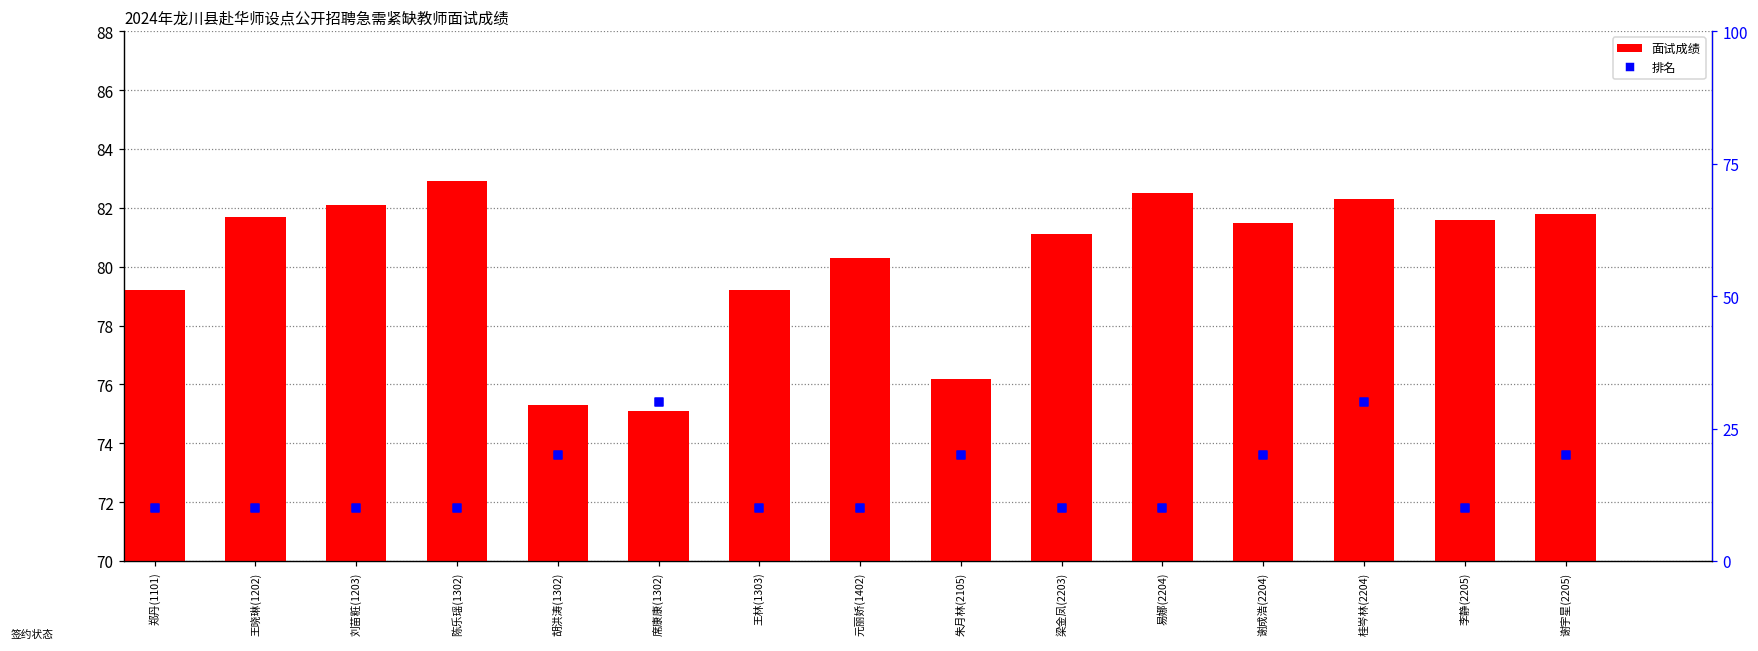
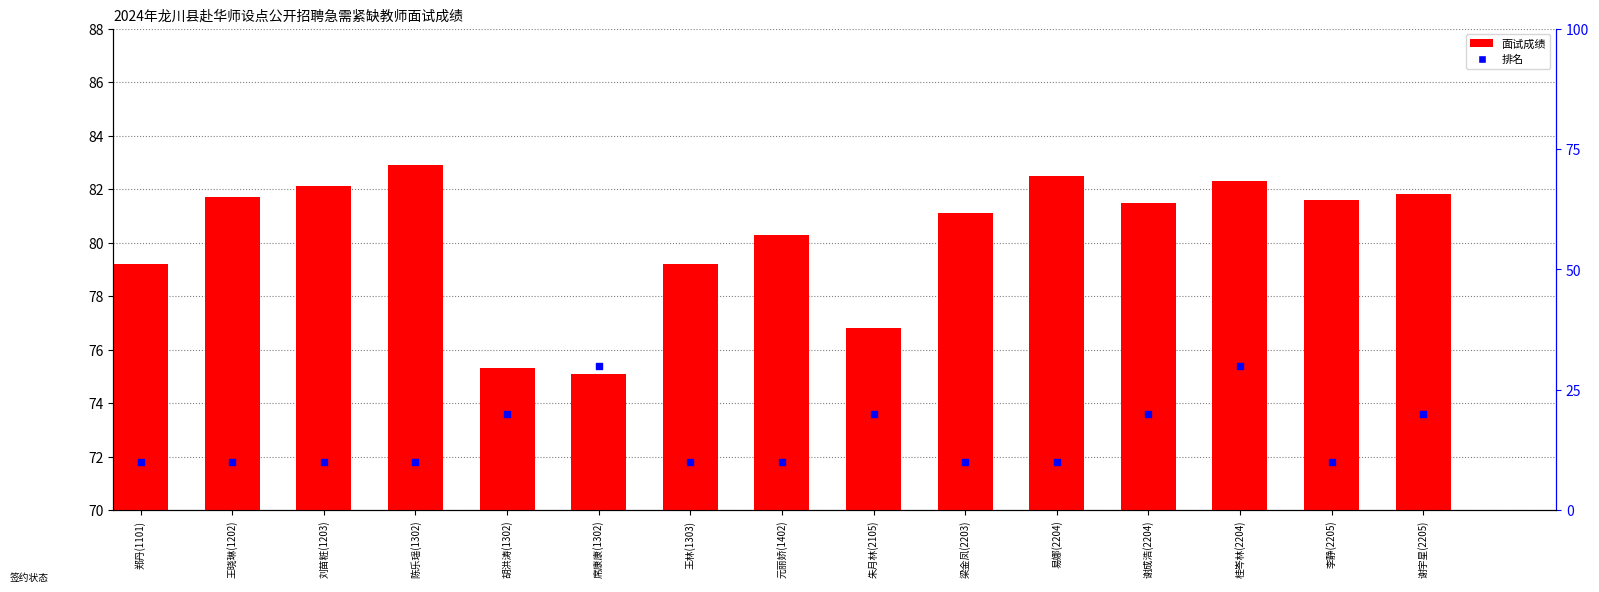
面试成绩, 朱月林(2105): 76.2 -> 76.8
